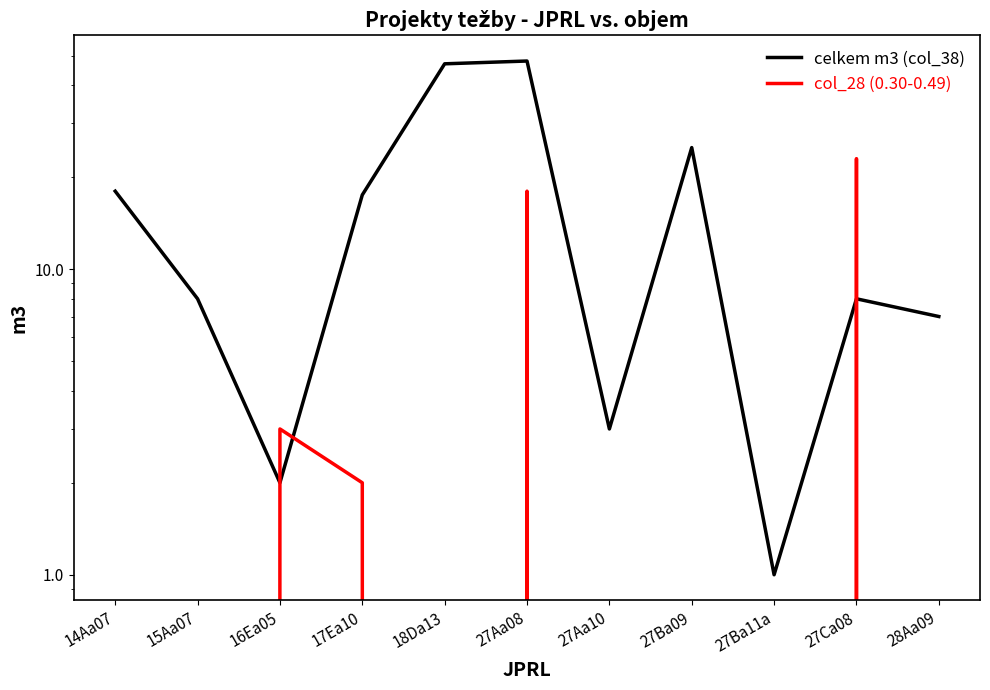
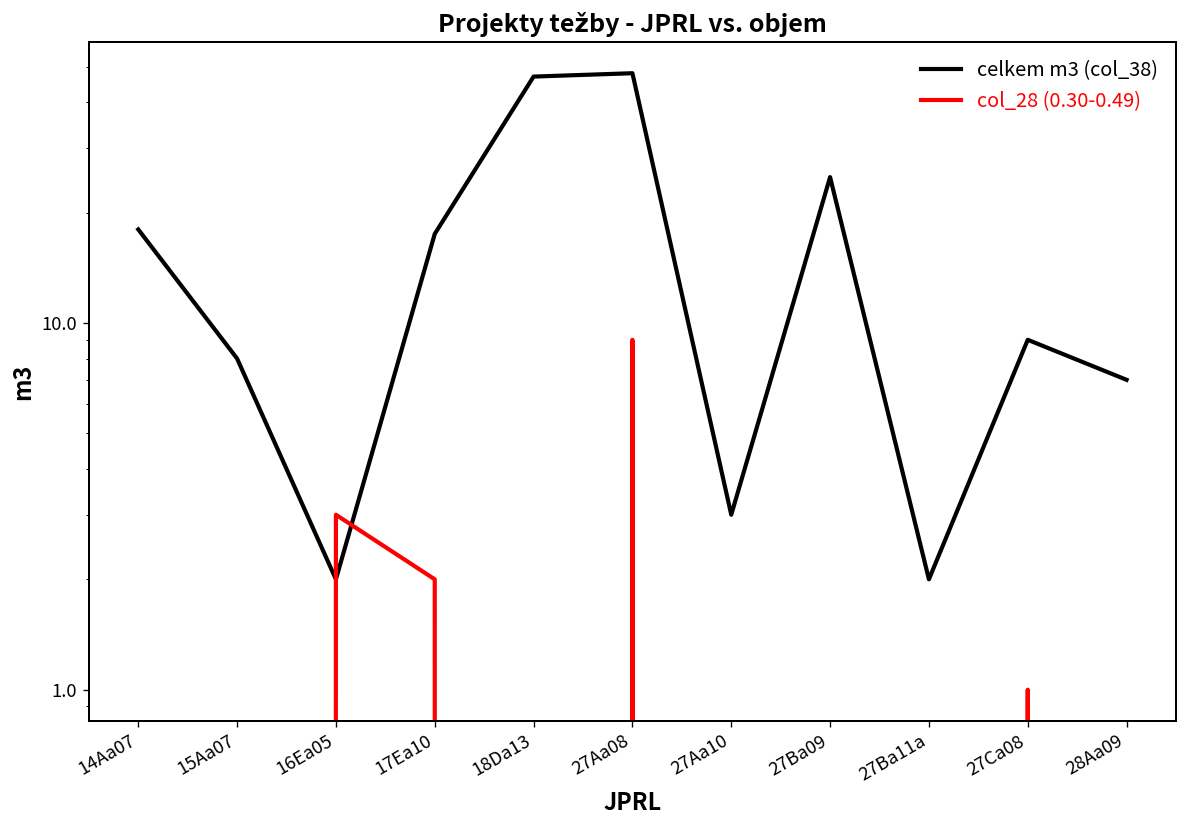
col_28 (0.30-0.49), 27Aa08: 18 -> 9
celkem m3 (col_38), 27Ba11a: 1 -> 2
celkem m3 (col_38), 27Ca08: 8 -> 9
col_28 (0.30-0.49), 27Ca08: 23 -> 1
